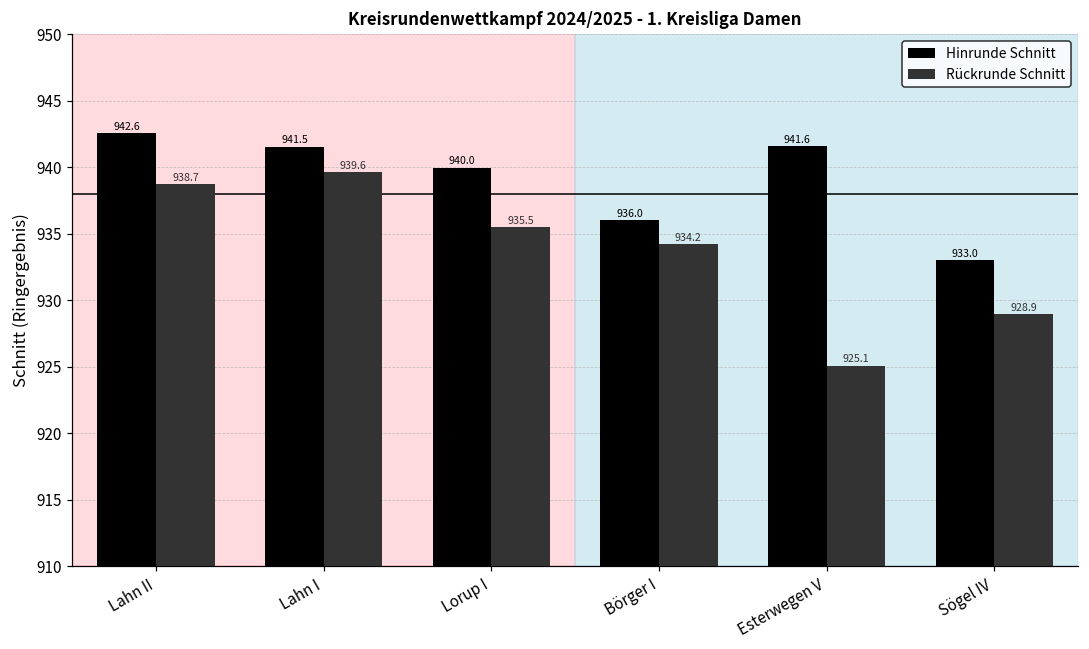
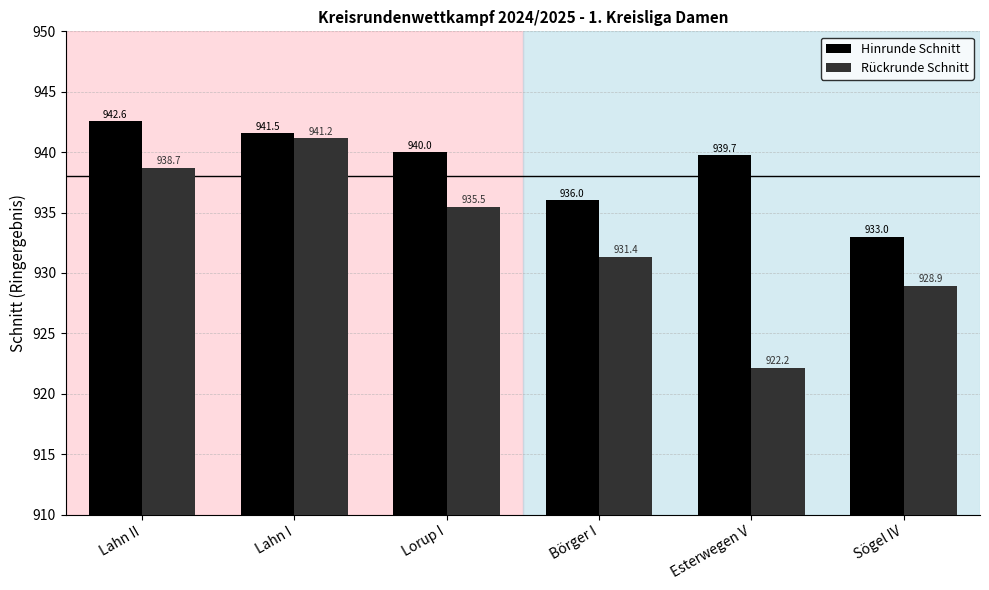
Rückrunde Schnitt, Lahn I: 939.6 -> 941.2
Rückrunde Schnitt, Börger I: 934.2 -> 931.4
Hinrunde Schnitt, Esterwegen V: 941.6 -> 939.7
Rückrunde Schnitt, Esterwegen V: 925.1 -> 922.2
